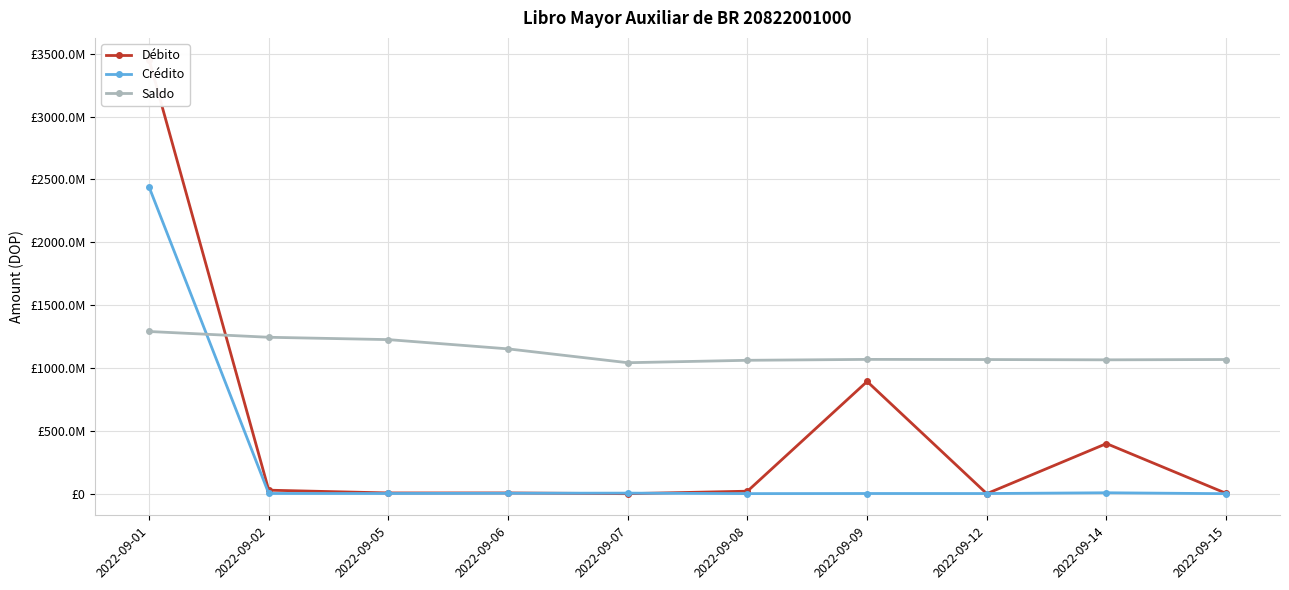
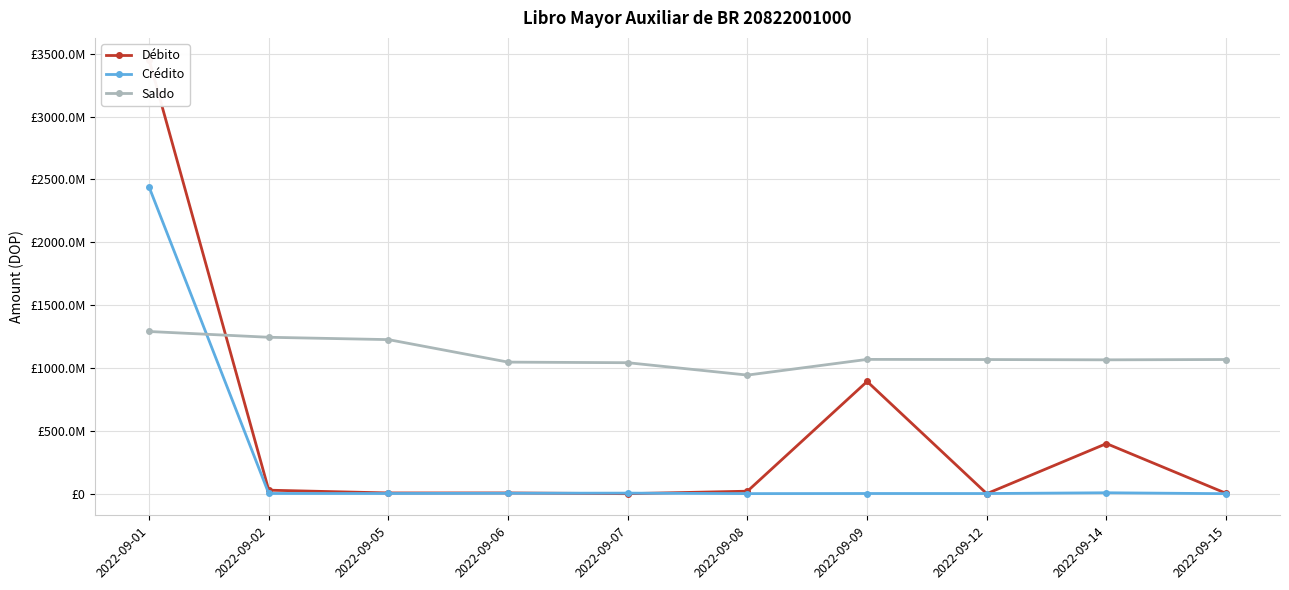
Saldo, 2022-09-06: £1150000000 -> £1050000000
Saldo, 2022-09-08: £1060000000 -> £940000000
